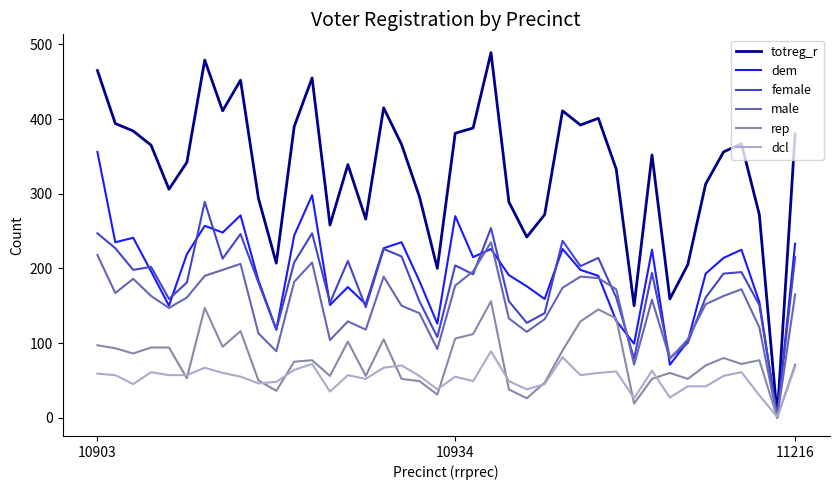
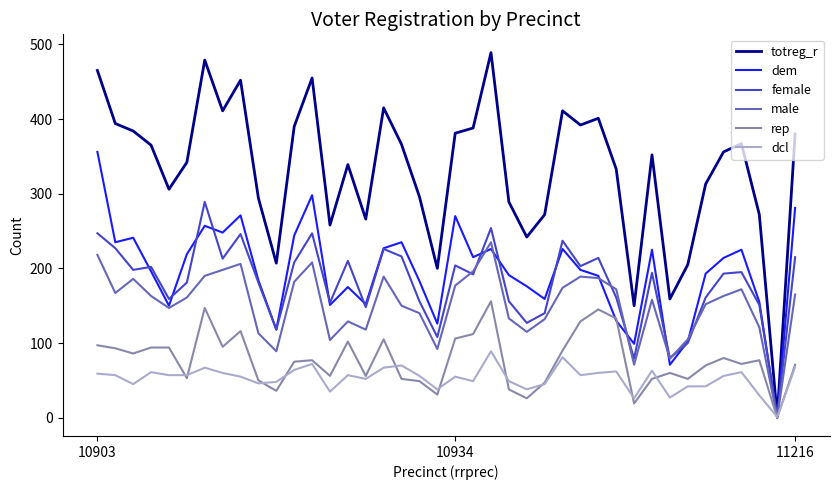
dem, 11216: 230 -> 280
